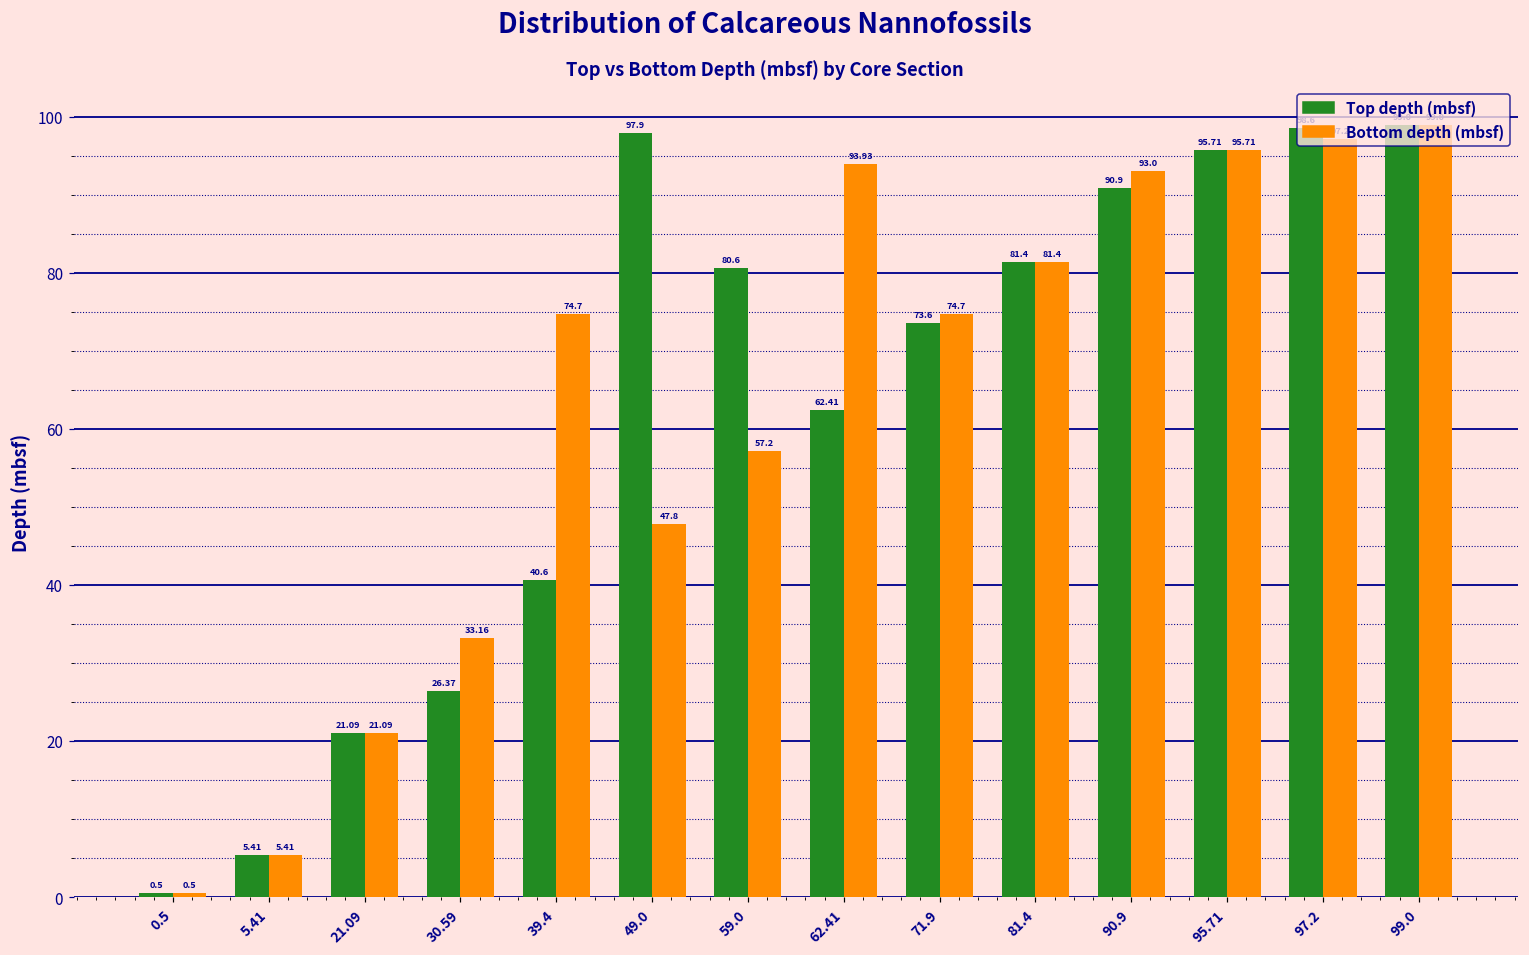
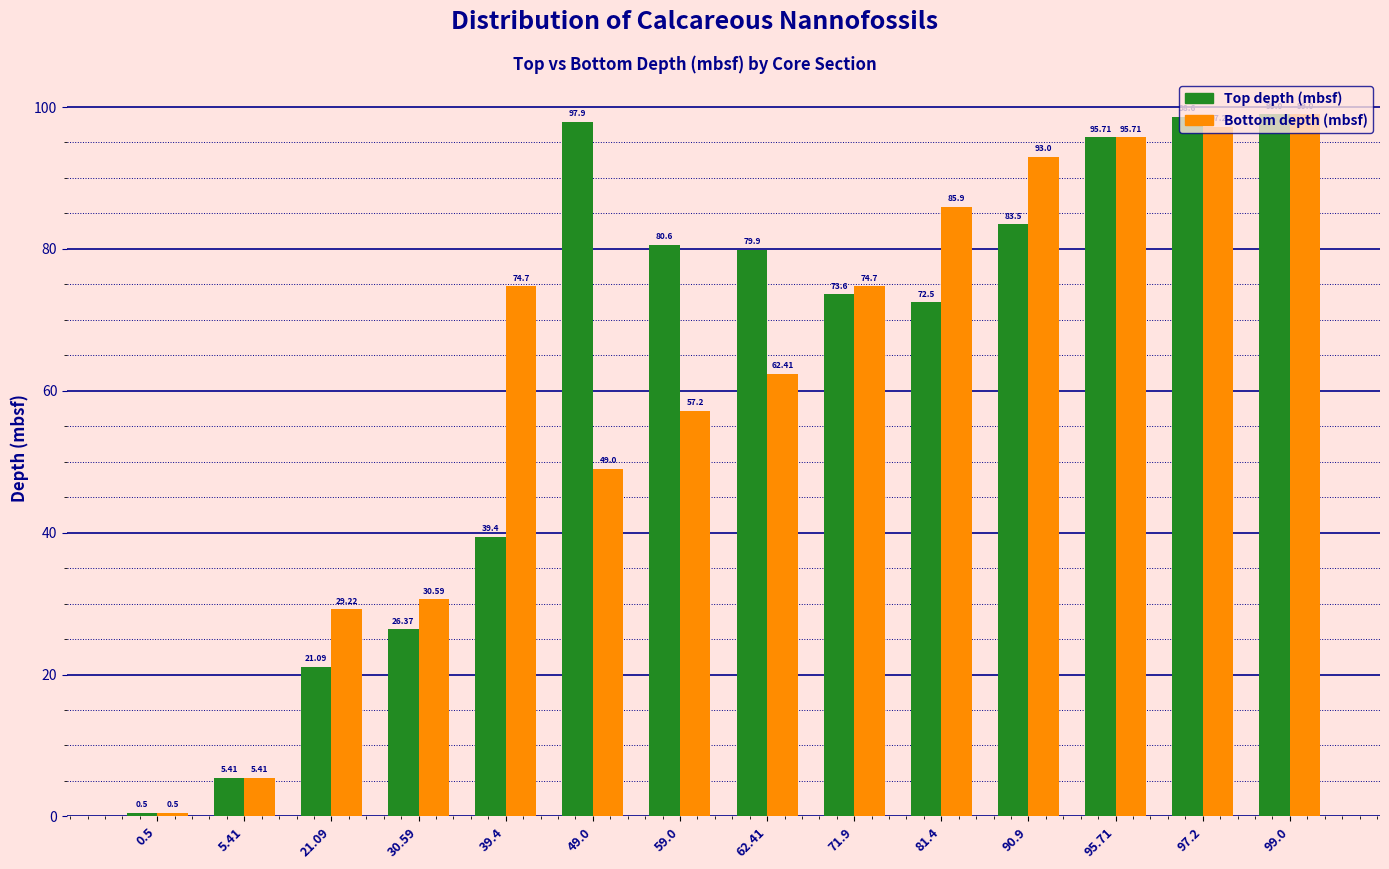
Bottom depth (mbsf), 21.09: 21.09 -> 29.22
Bottom depth (mbsf), 30.59: 33.16 -> 30.59
Top depth (mbsf), 39.4: 40.6 -> 39.4
Bottom depth (mbsf), 49.0: 47.8 -> 49.0
Top depth (mbsf), 62.41: 62.41 -> 79.9
Bottom depth (mbsf), 62.41: 93.93 -> 62.41
Top depth (mbsf), 81.4: 81.4 -> 72.5
Bottom depth (mbsf), 81.4: 81.4 -> 85.9
Top depth (mbsf), 90.9: 90.9 -> 83.5
